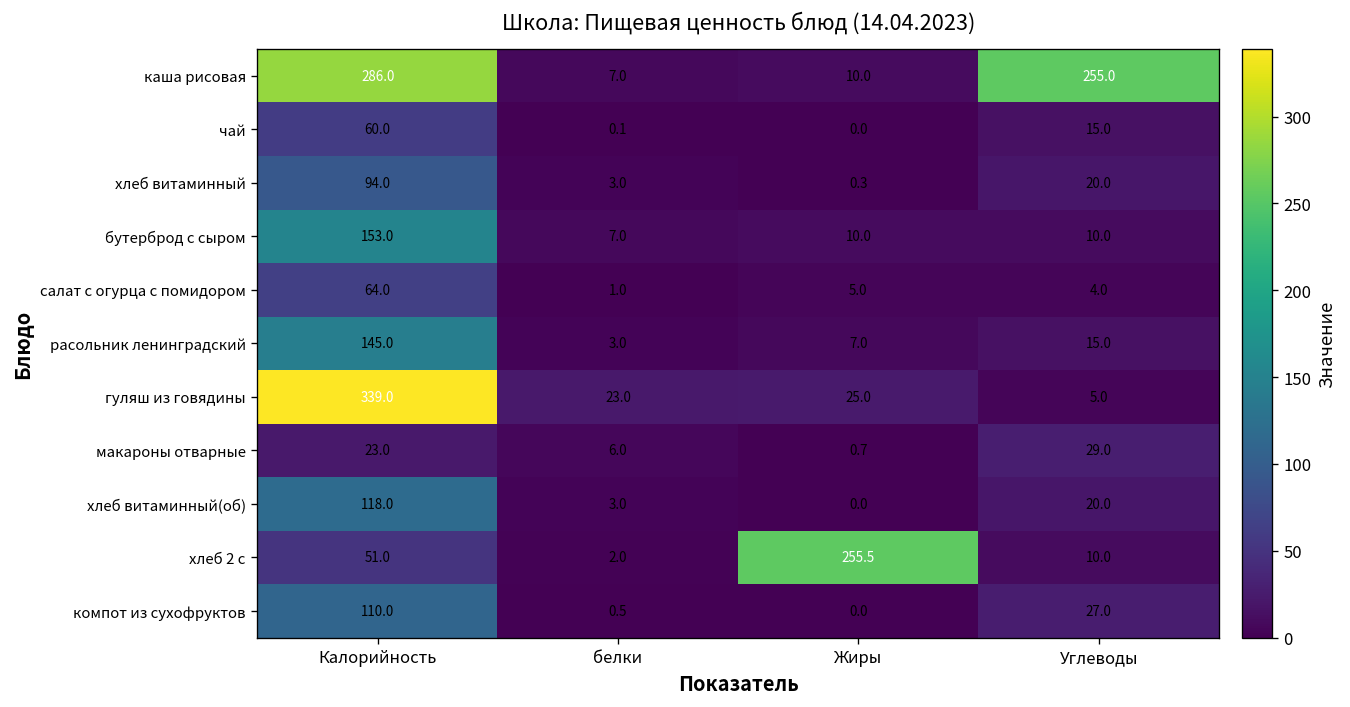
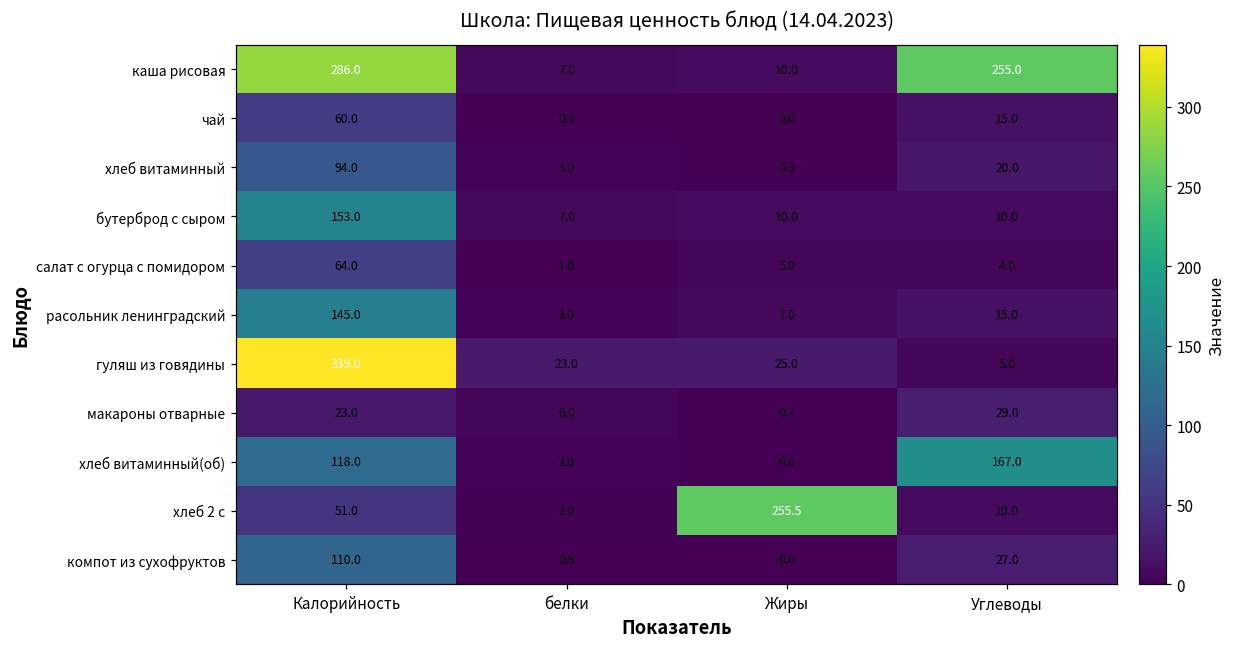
хлеб витаминный(об), Углеводы: 20.0 -> 167.0
